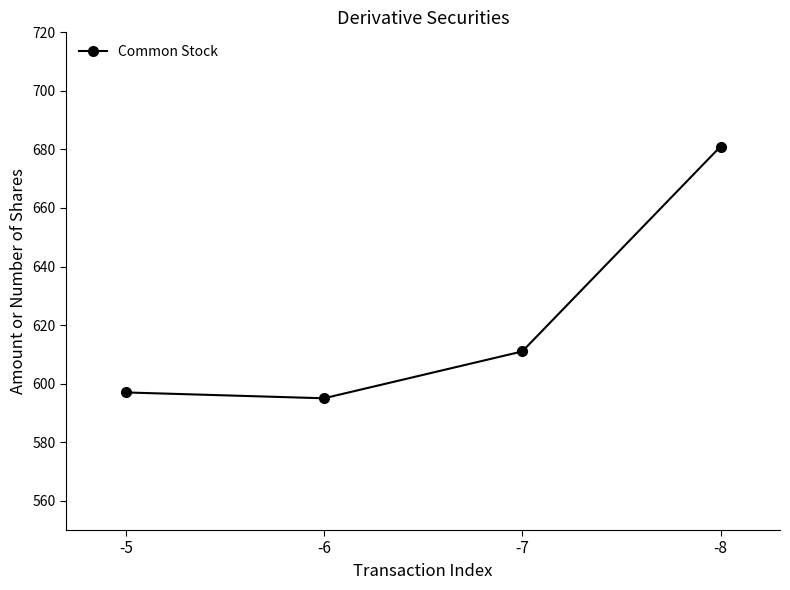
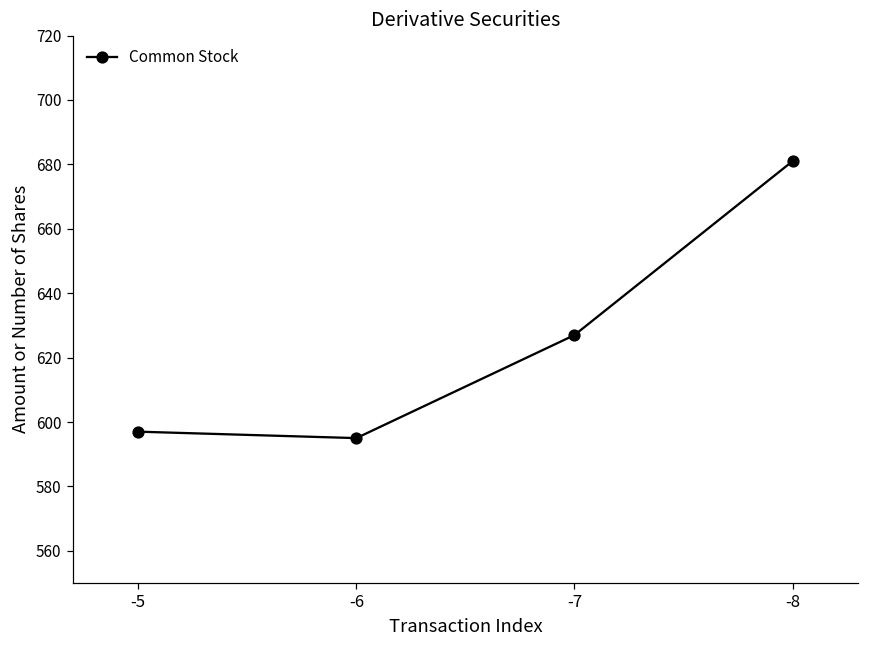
-7: 611 -> 627
